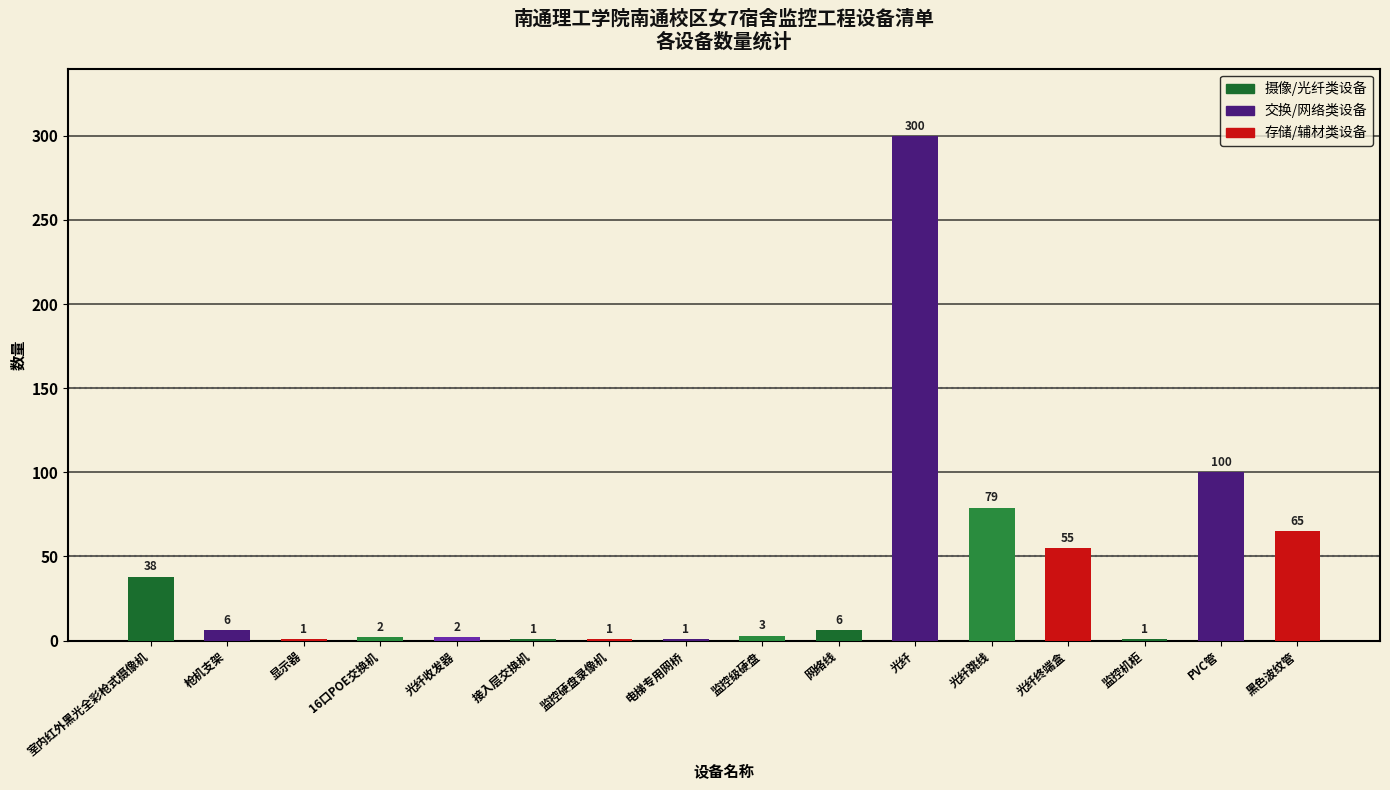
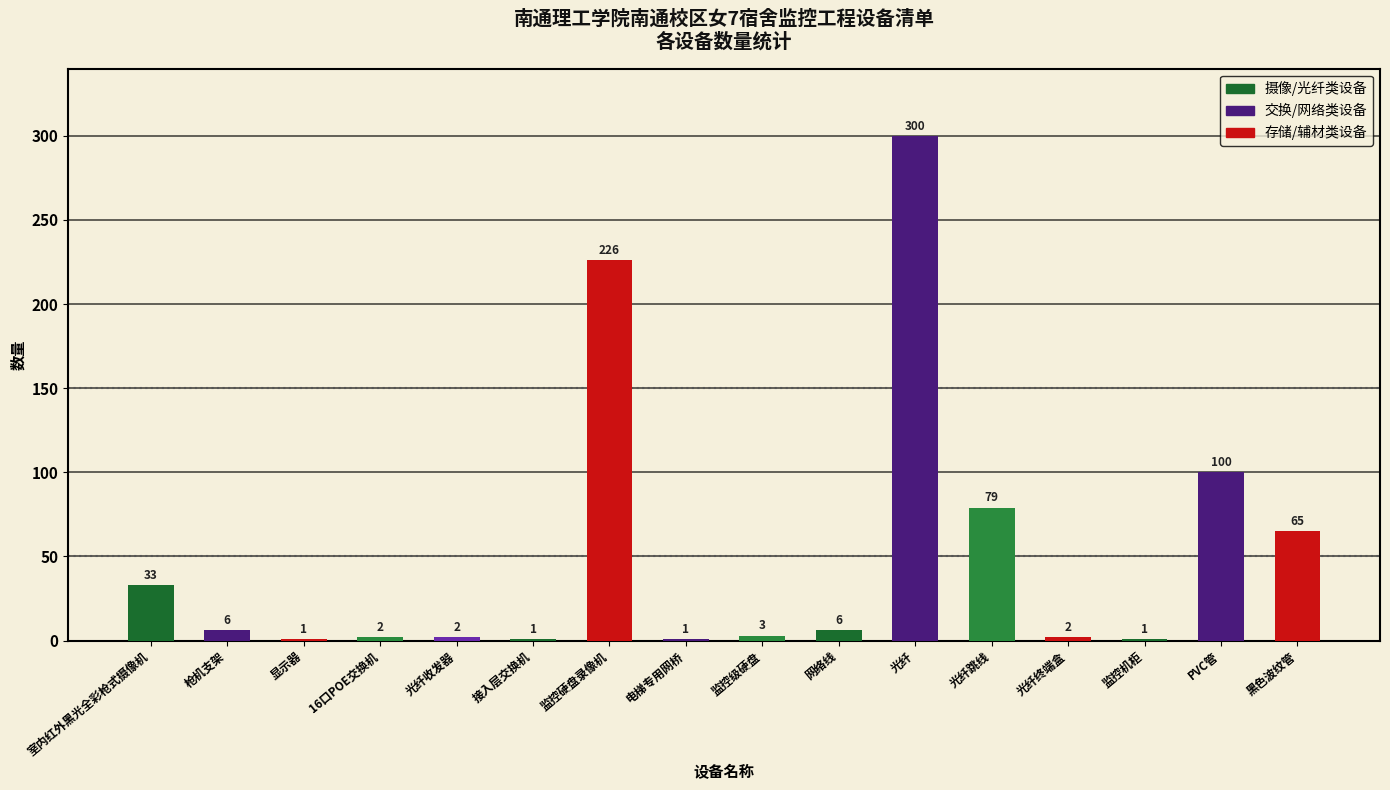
室内红外黑光全彩枪式摄像机: 38 -> 33
监控硬盘录像机: 1 -> 226
光纤终端盒: 55 -> 2
